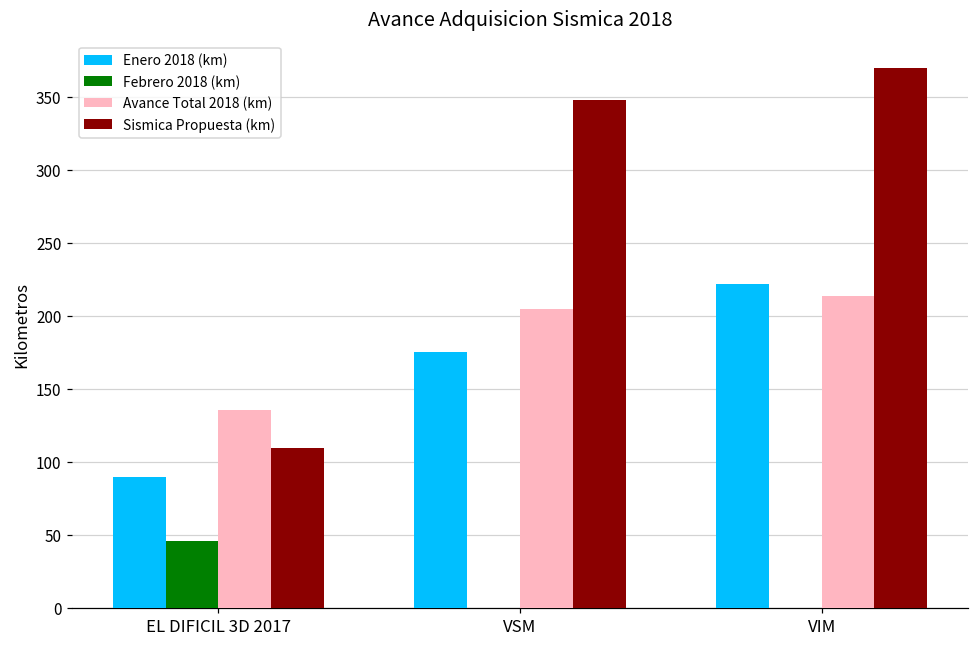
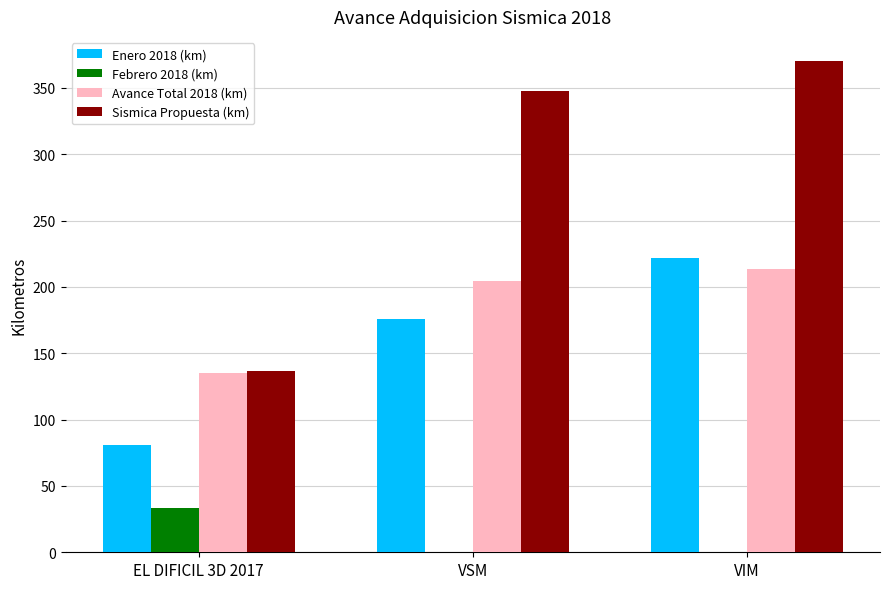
Enero 2018 (km), EL DIFICIL 3D 2017: 90 -> 81
Febrero 2018 (km), EL DIFICIL 3D 2017: 45 -> 34
Sismica Propuesta (km), EL DIFICIL 3D 2017: 110 -> 136
